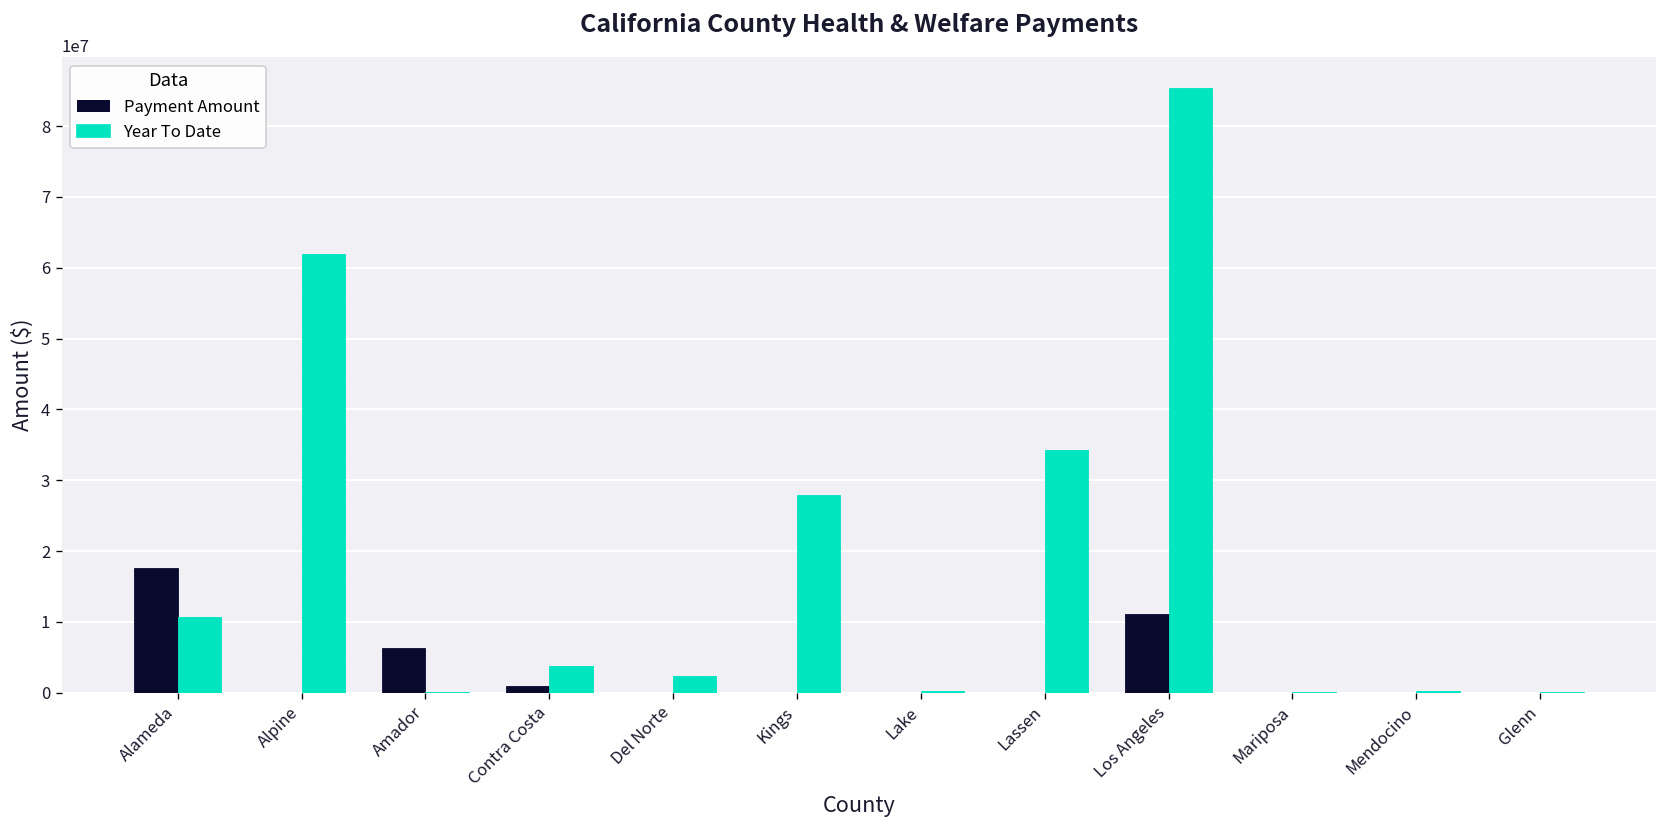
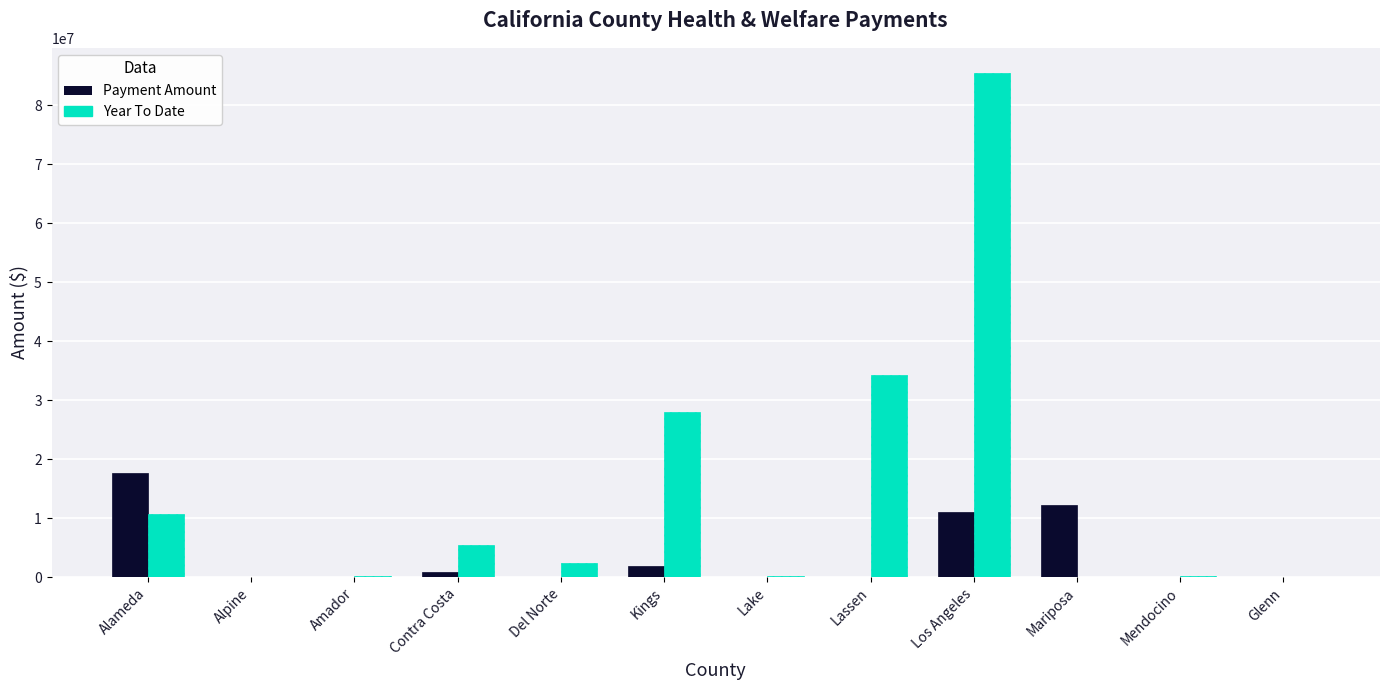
Year To Date, Alpine: 62000000 -> 0
Payment Amount, Amador: 6000000 -> 0
Year To Date, Contra Costa: 4000000 -> 5000000
Payment Amount, Kings: 0 -> 2000000
Payment Amount, Mariposa: 0 -> 12000000
